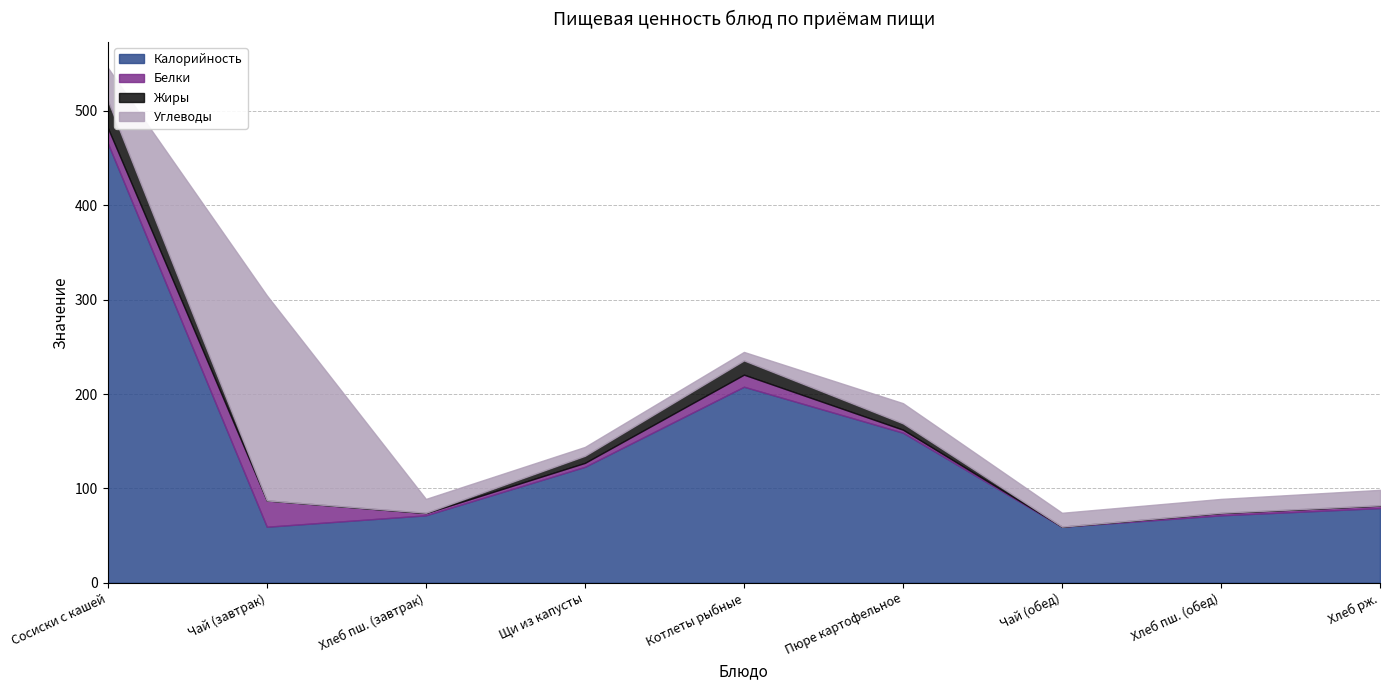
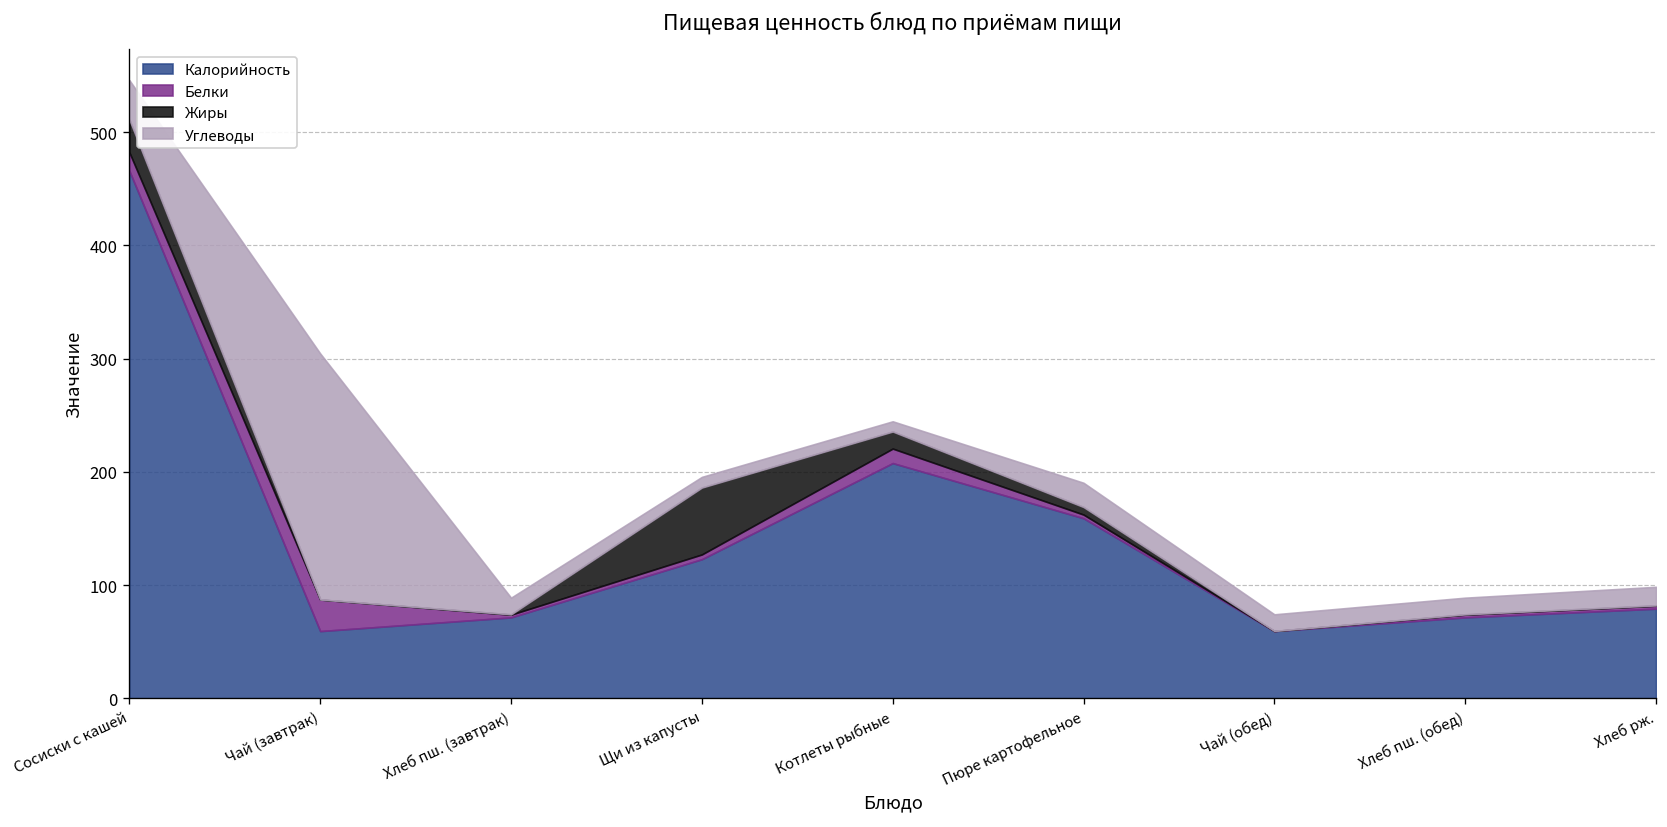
Жиры, Щи из капусты: 10 -> 60
